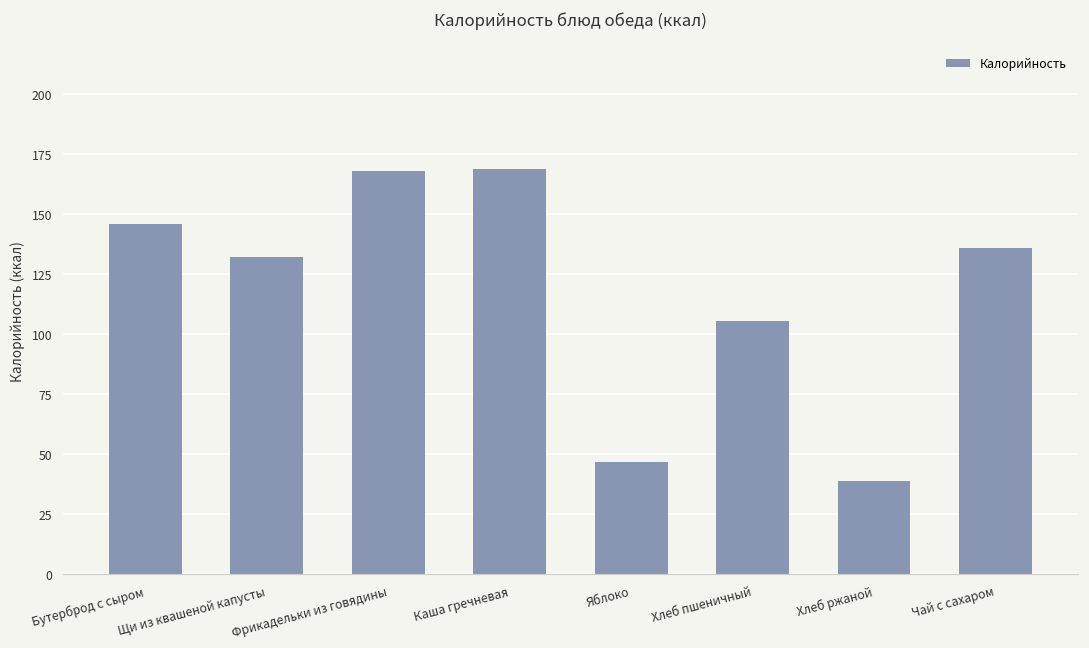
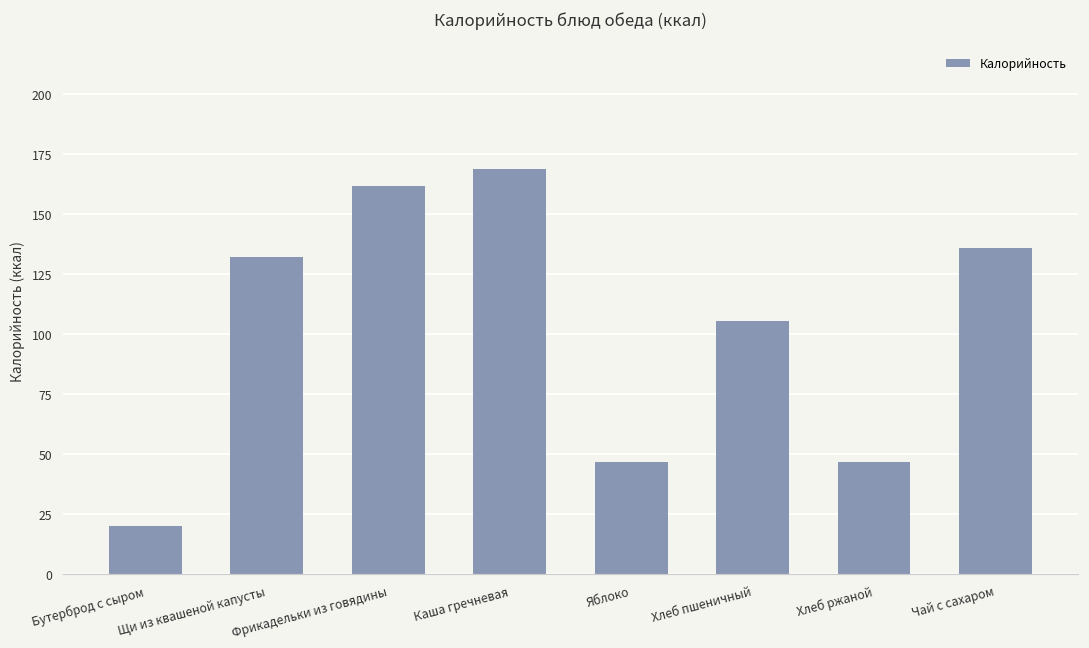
Бутерброд с сыром: 146 -> 20
Фрикадельки из говядины: 168 -> 162
Хлеб ржаной: 39 -> 47
